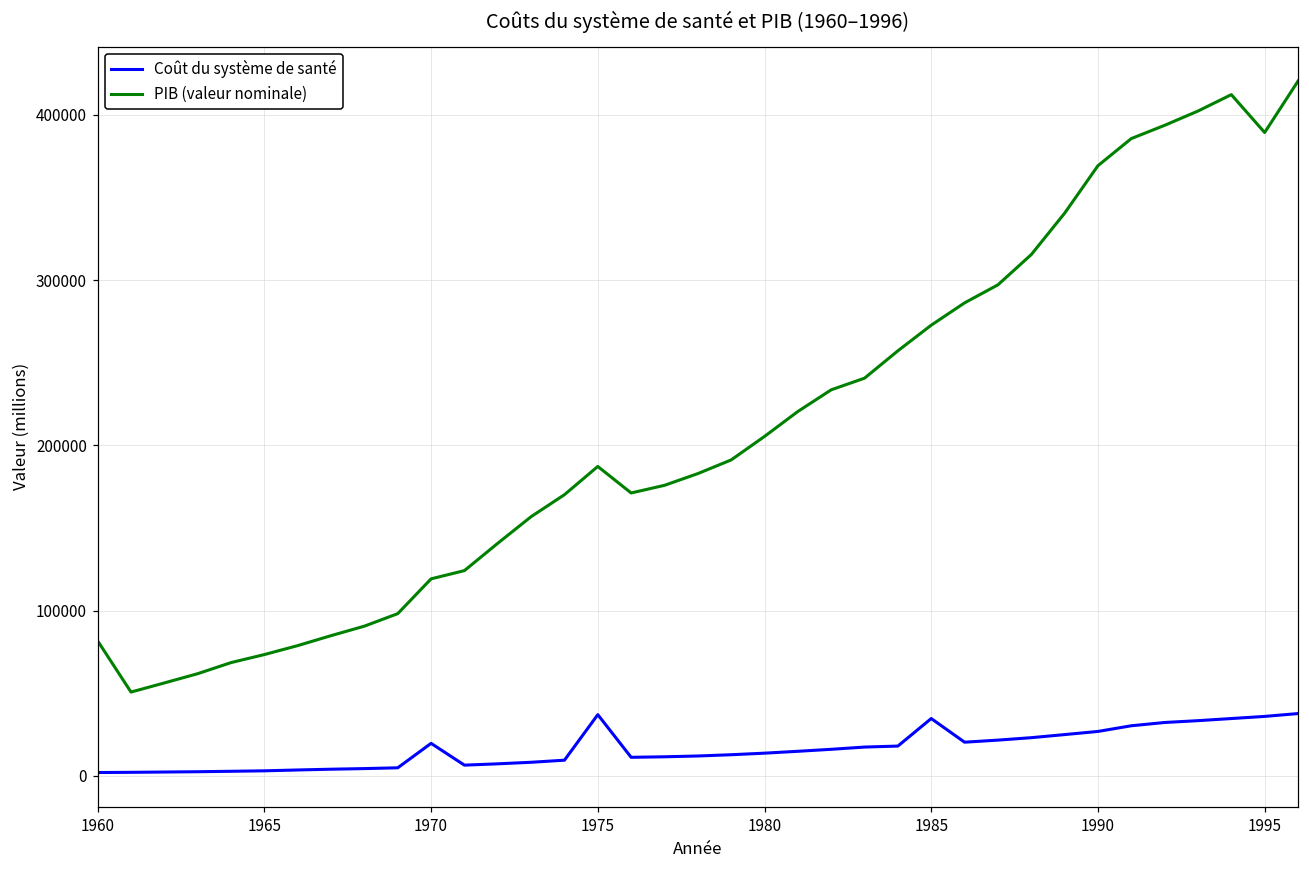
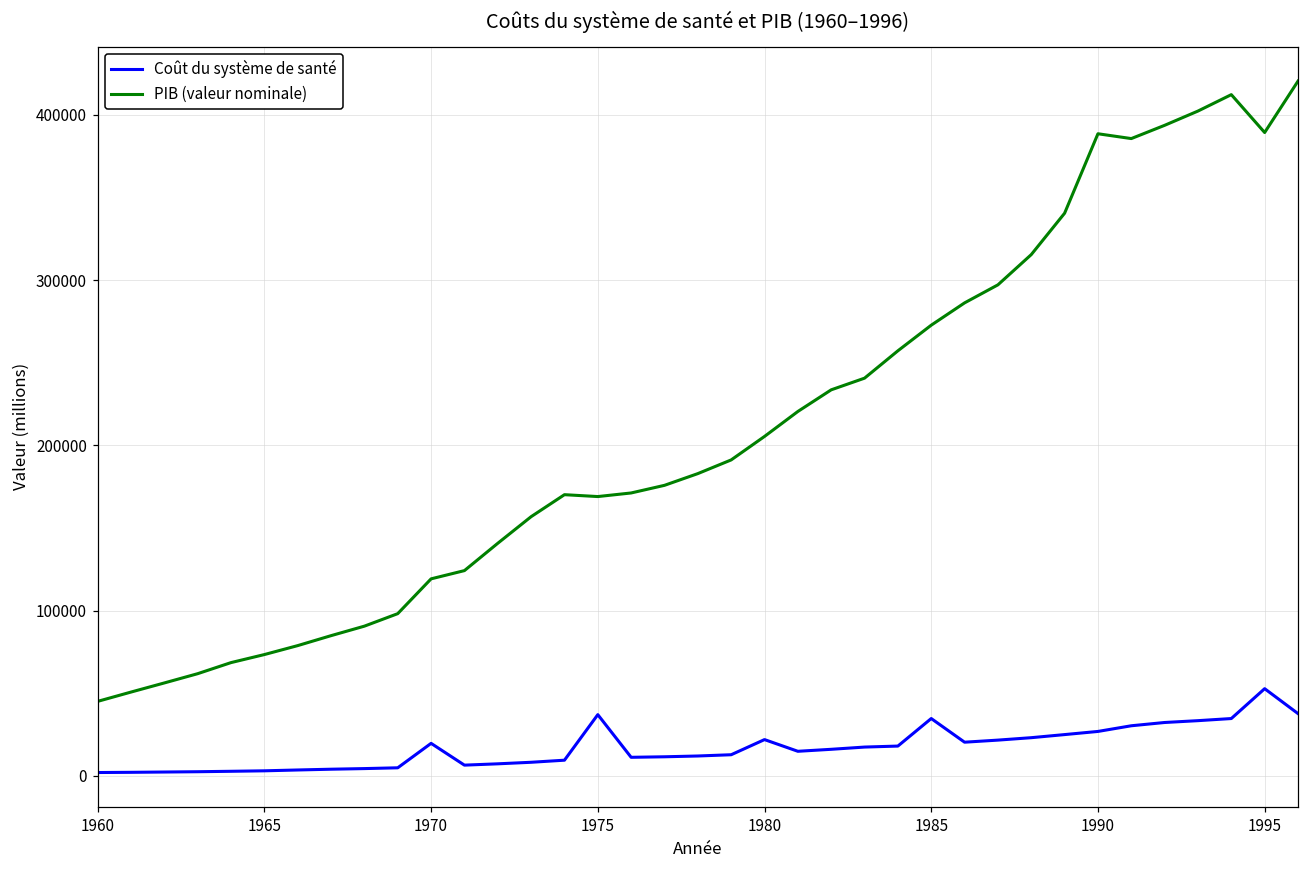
PIB (valeur nominale), 1960: 82000 -> 45000
PIB (valeur nominale), 1975: 187000 -> 169000
Coût du système de santé, 1980: 14000 -> 22000
PIB (valeur nominale), 1990: 369000 -> 389000
Coût du système de santé, 1995: 36000 -> 53000
